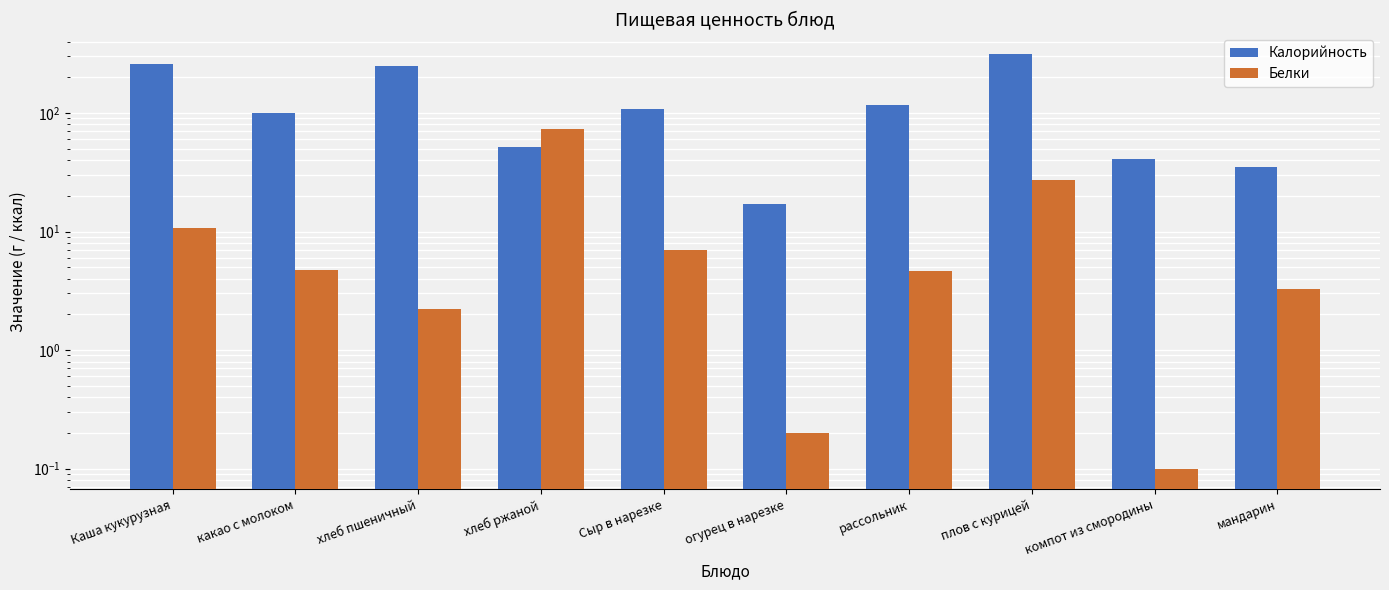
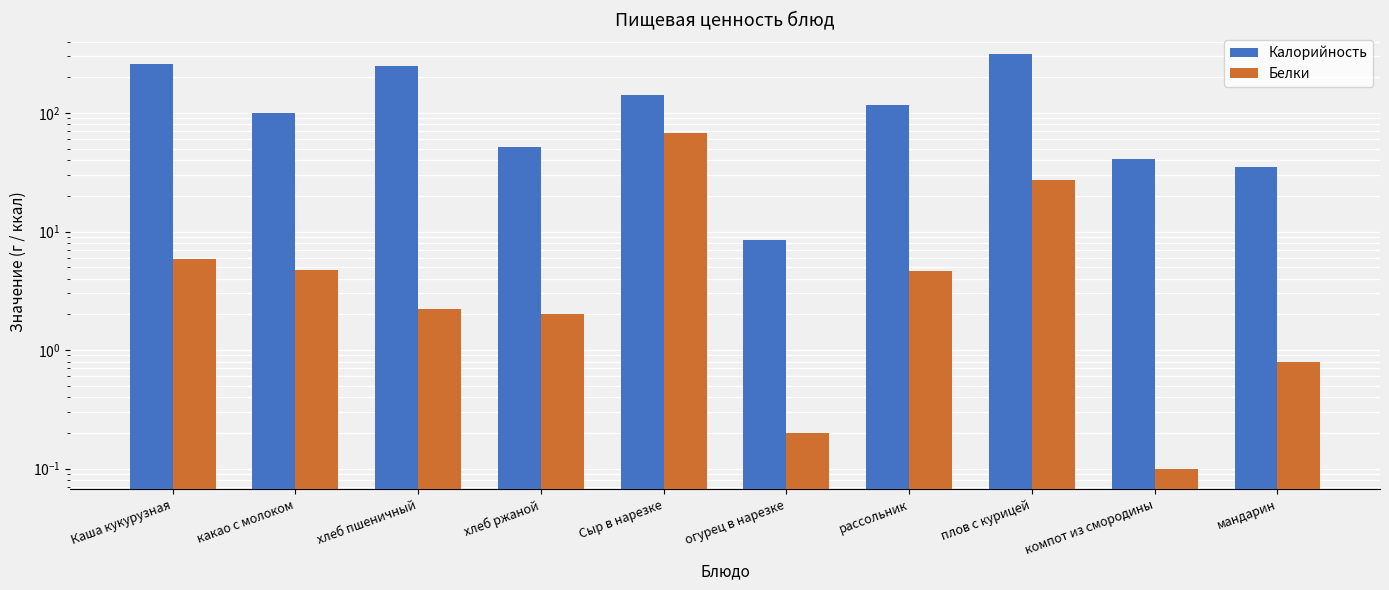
Белки, Каша кукурузная: 11 -> 6
Белки, хлеб ржаной: 70 -> 2.0
Калорийность, Сыр в нарезке: 110 -> 140
Белки, Сыр в нарезке: 7 -> 70
Калорийность, огурец в нарезке: 17 -> 9
Белки, мандарин: 3.3 -> 0.8
